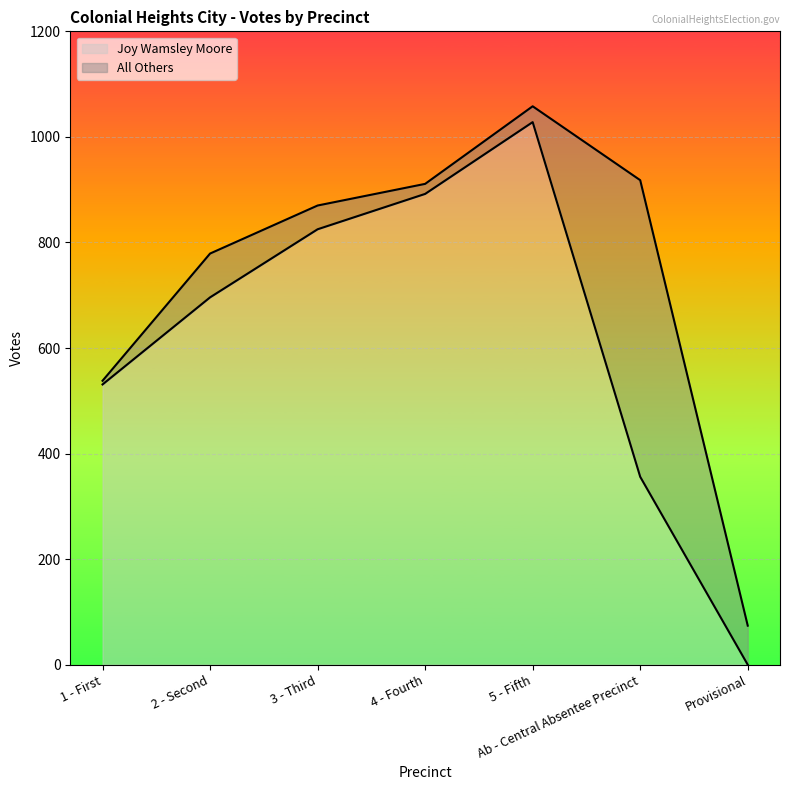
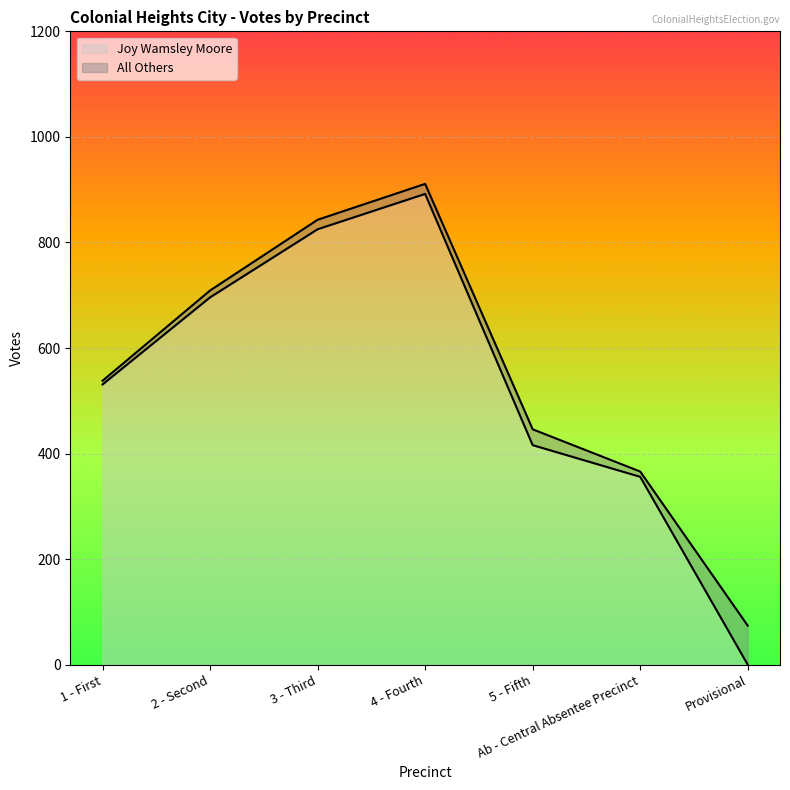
All Others, 2 - Second: 80 -> 10
All Others, 3 - Third: 50 -> 20
Joy Wamsley Moore, 5 - Fifth: 1030 -> 420
All Others, Ab - Central Absentee Precinct: 560 -> 10
